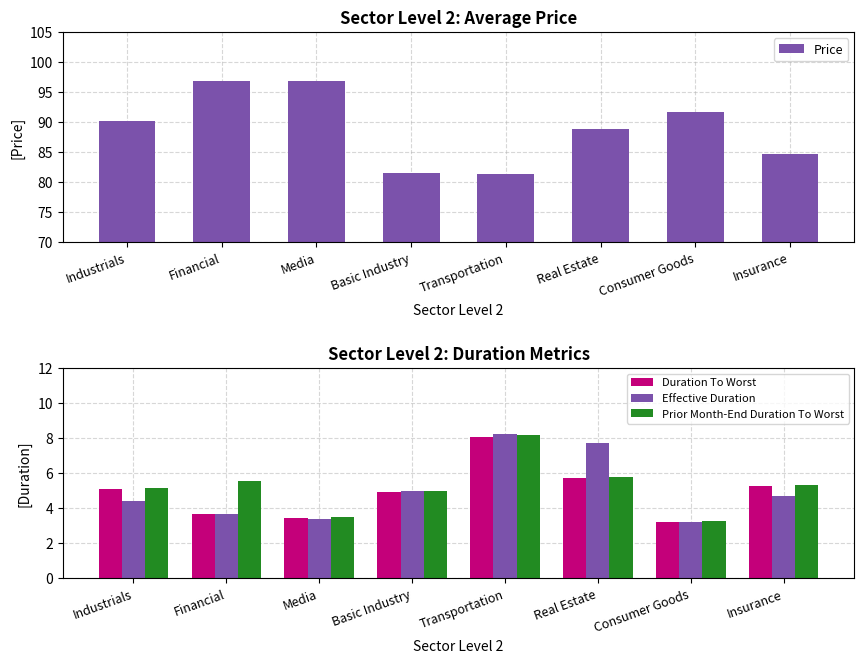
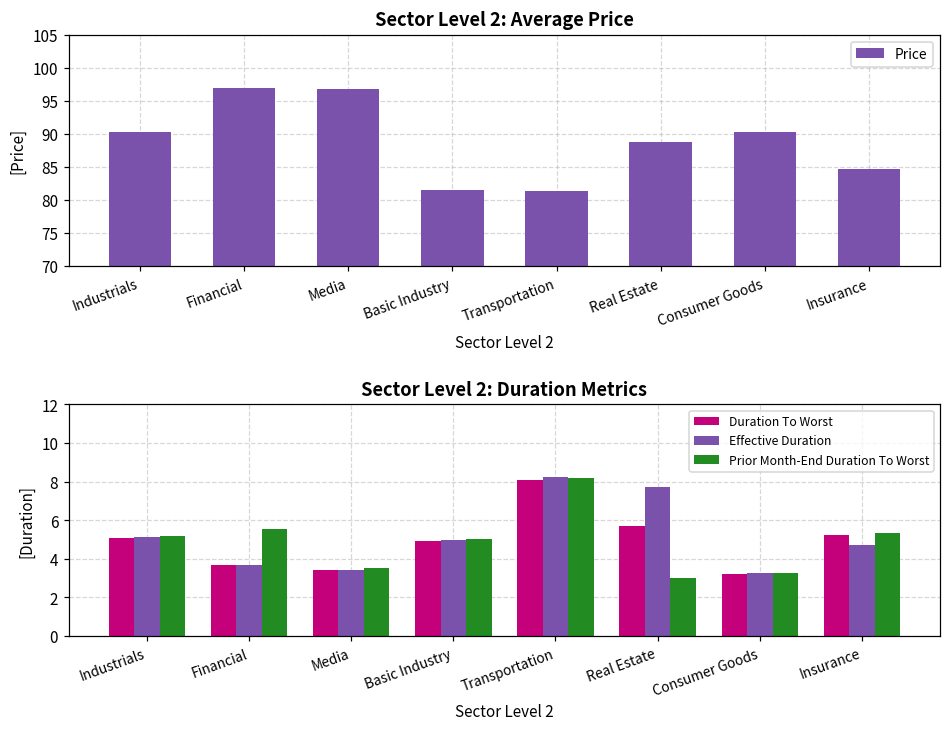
Sector Level 2: Average Price, Consumer Goods: 92 -> 90
Sector Level 2: Duration Metrics, Effective Duration, Industrials: 4.4 -> 5.1
Sector Level 2: Duration Metrics, Prior Month-End Duration To Worst, Real Estate: 5.8 -> 3.0
